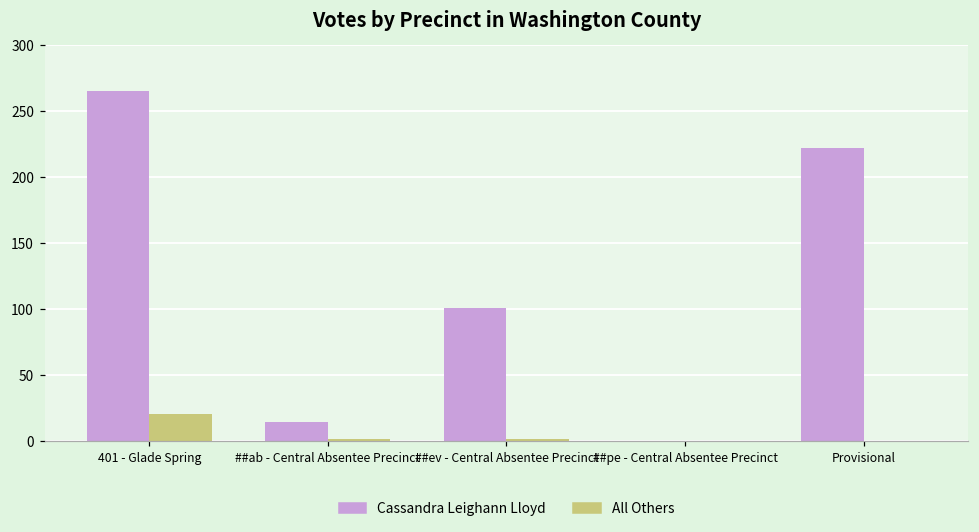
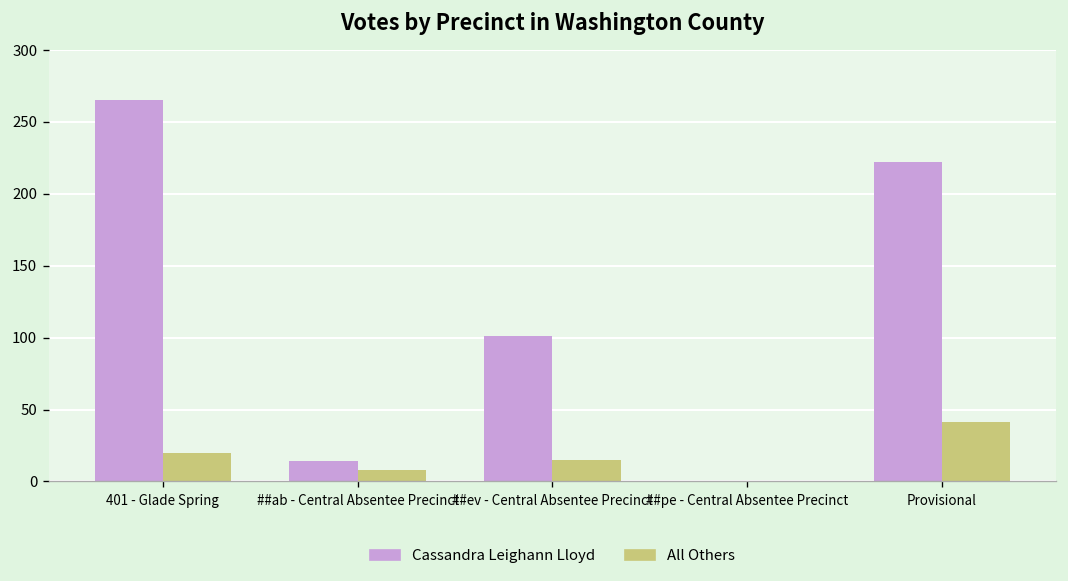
All Others, ##ab - Central Absentee Precinct: 1 -> 8
All Others, ##ev - Central Absentee Precinct: 1 -> 15
All Others, Provisional: 0 -> 41
